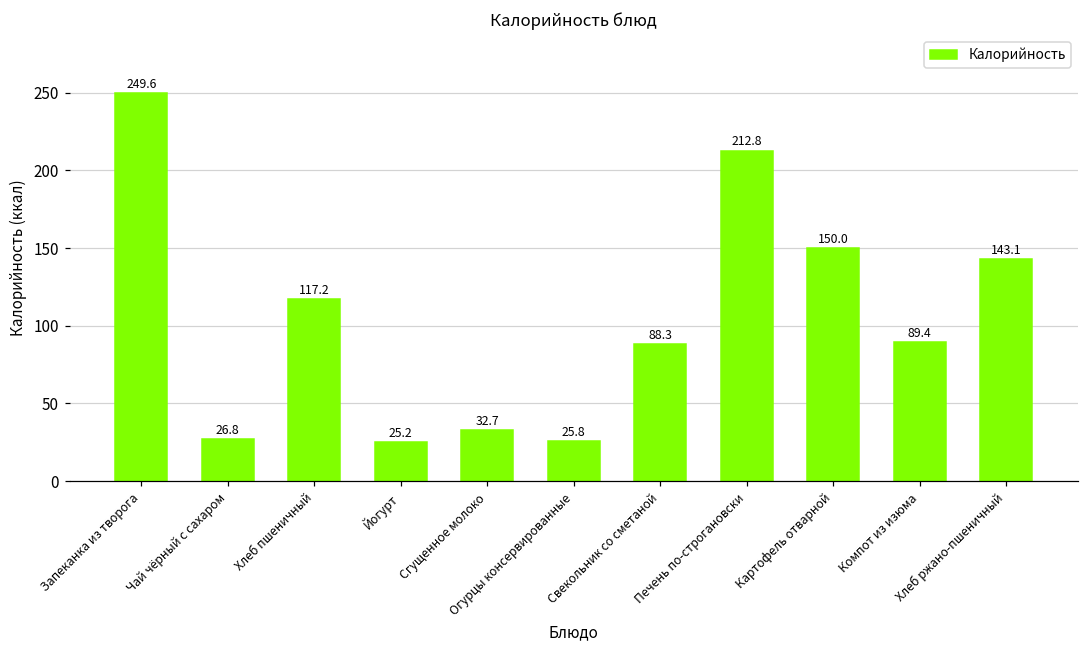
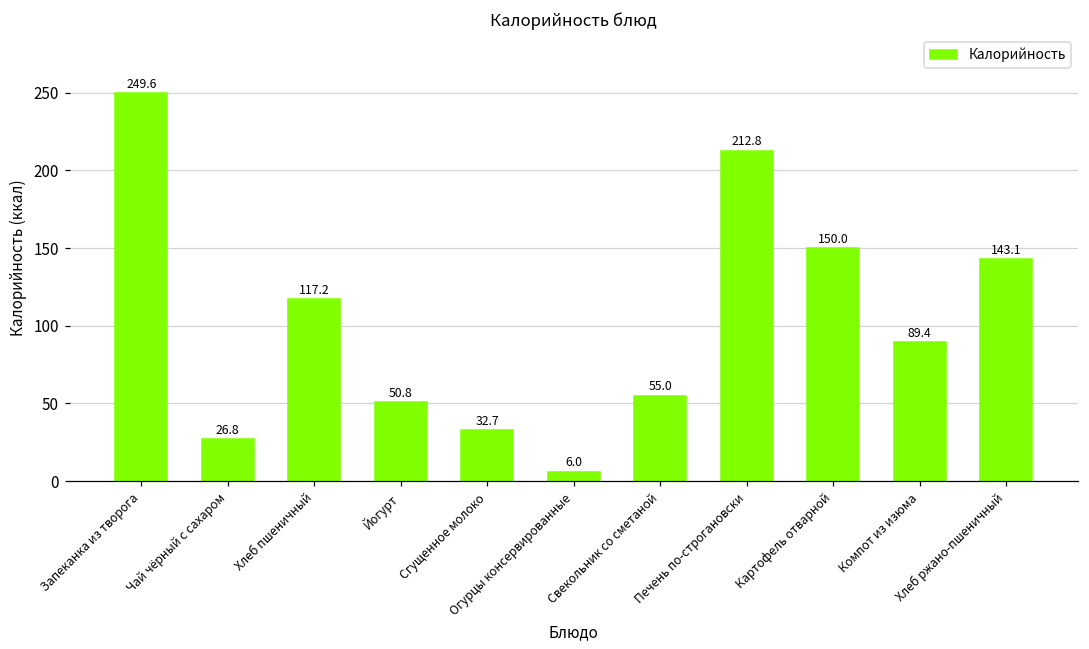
Йогурт: 25.2 -> 50.8
Огурцы консервированные: 25.8 -> 6.0
Свекольник со сметаной: 88.3 -> 55.0
